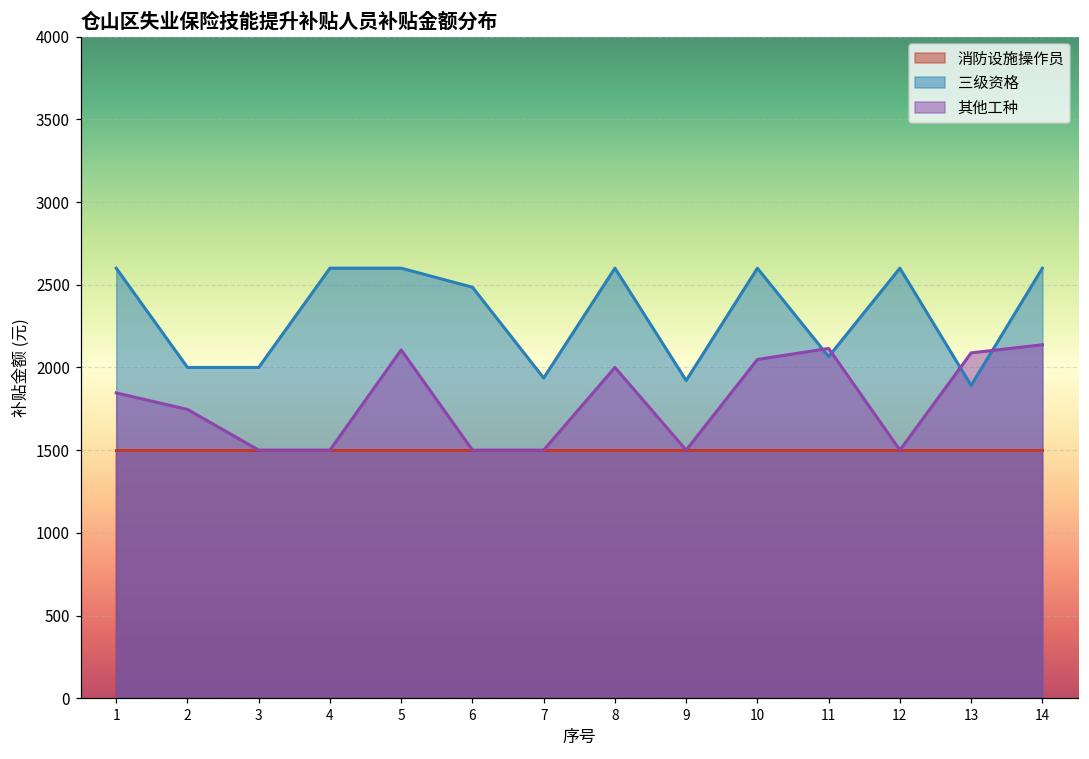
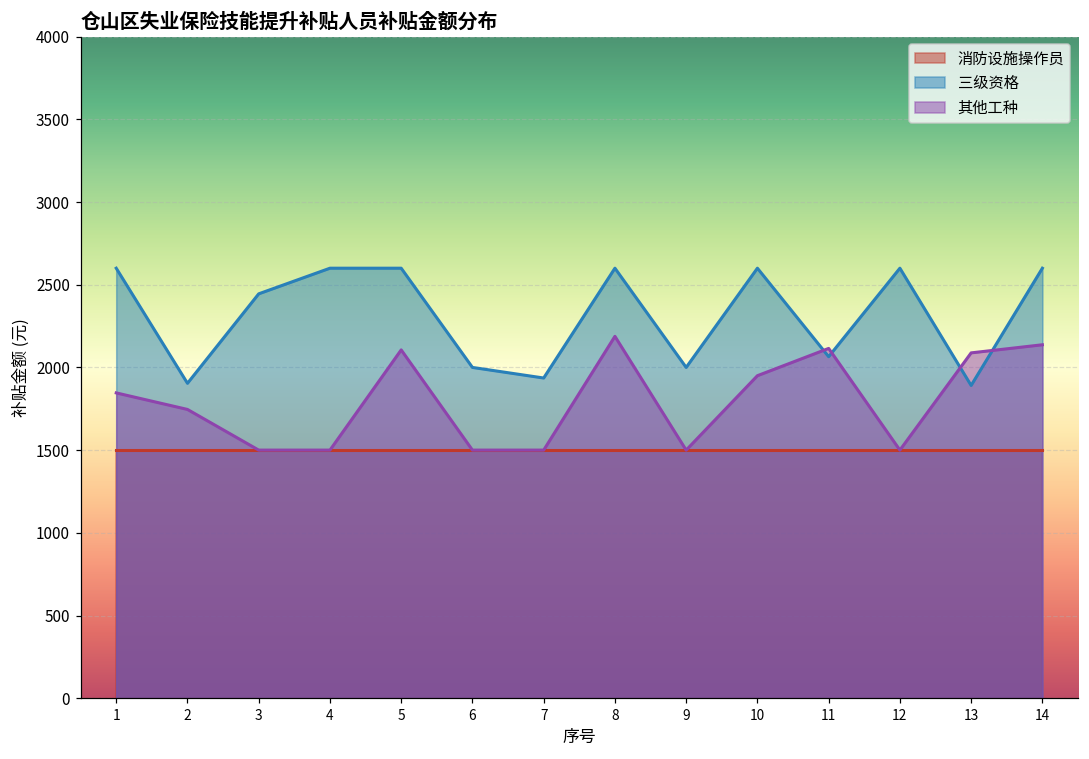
三级资格, 2: 2000 -> 1900
三级资格, 3: 2000 -> 2450
三级资格, 6: 2490 -> 2000
其他工种, 8: 2000 -> 2190
三级资格, 9: 1920 -> 2000
其他工种, 10: 2050 -> 1950
